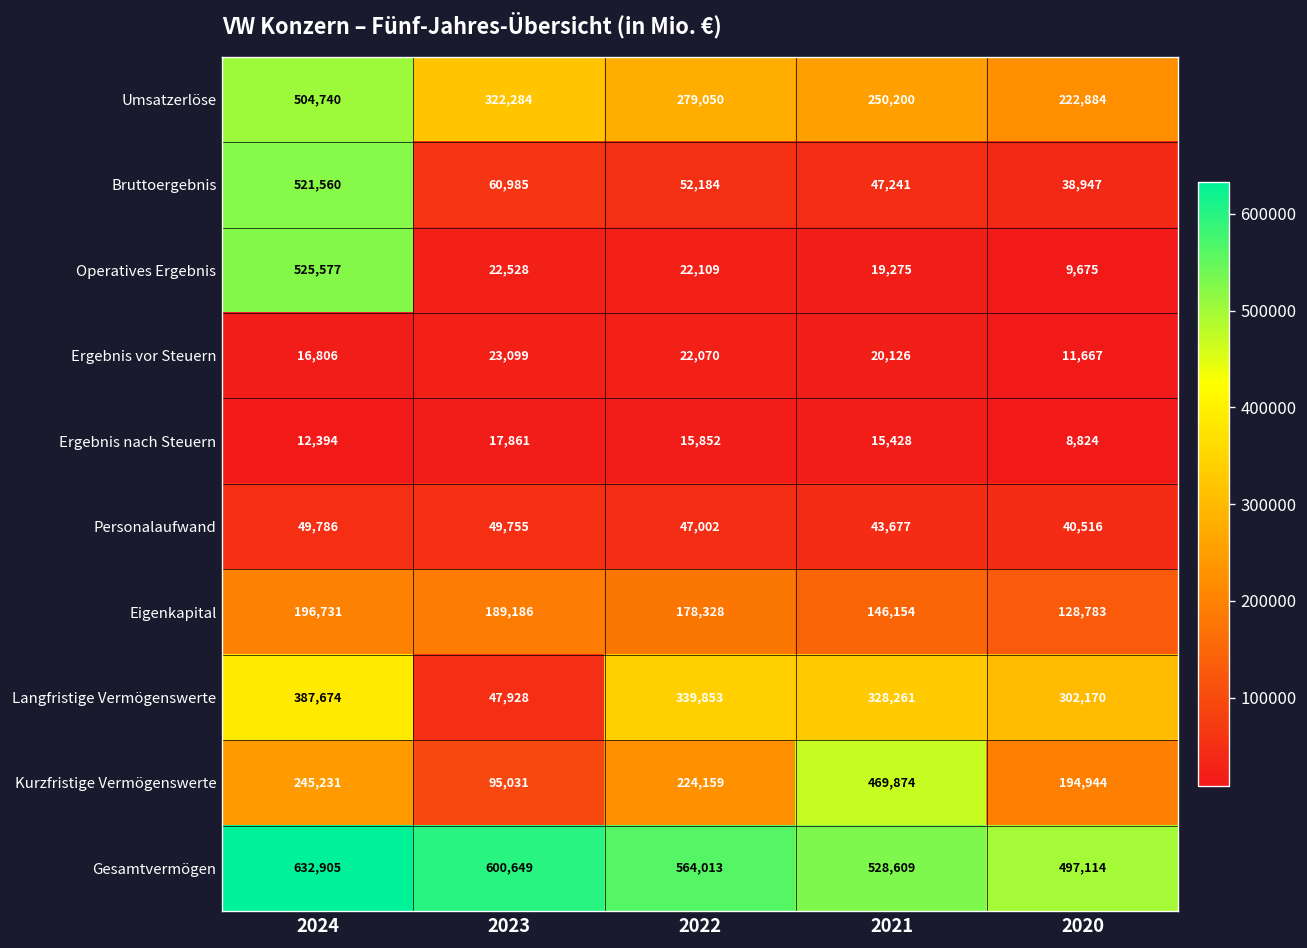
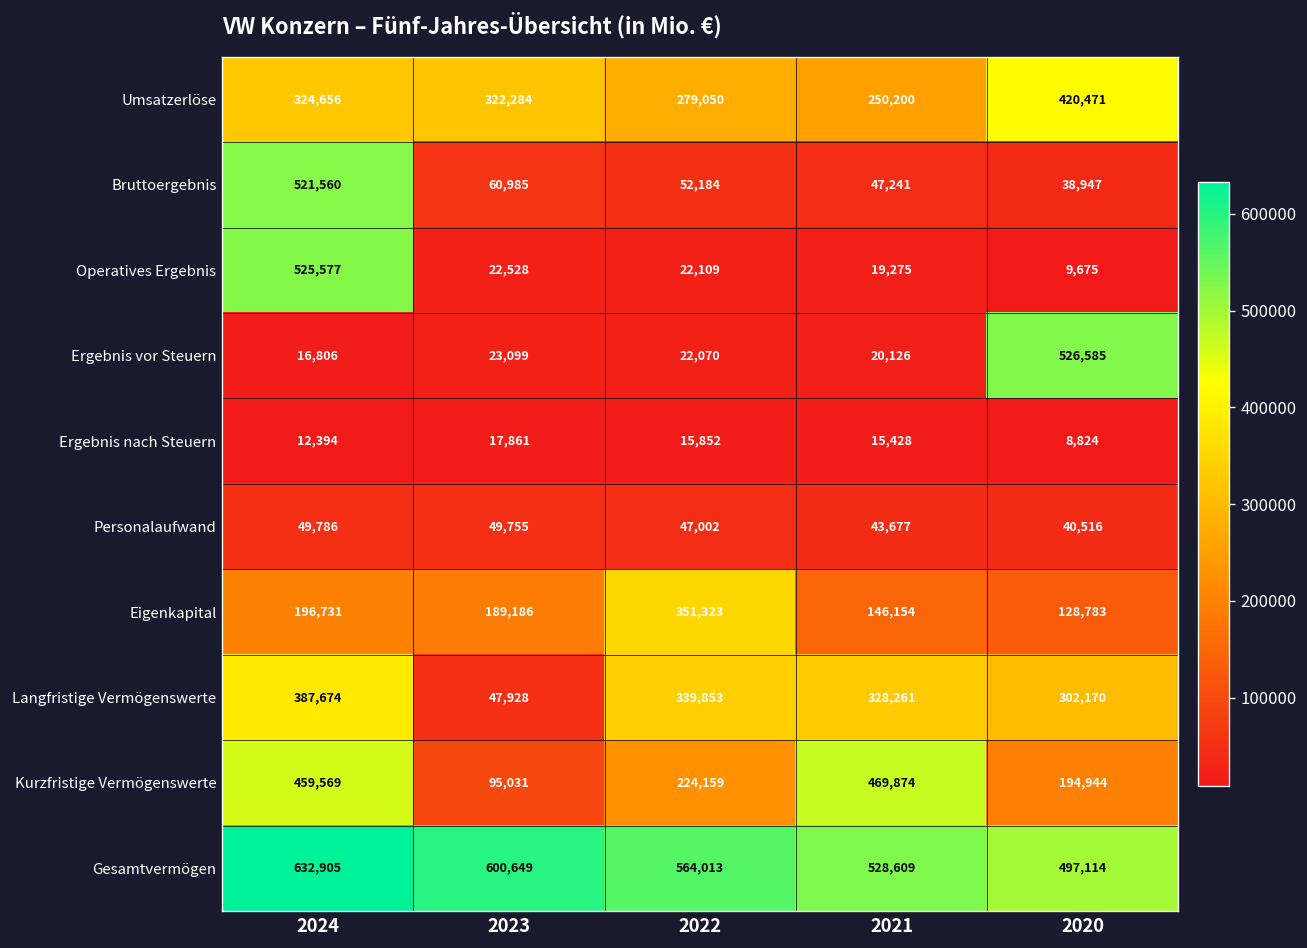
Umsatzerlöse, 2024: 504,740 -> 324,656
Umsatzerlöse, 2020: 222,884 -> 420,471
Ergebnis vor Steuern, 2020: 11,667 -> 526,585
Eigenkapital, 2022: 178,328 -> 351,323
Kurzfristige Vermögenswerte, 2024: 245,231 -> 459,569
